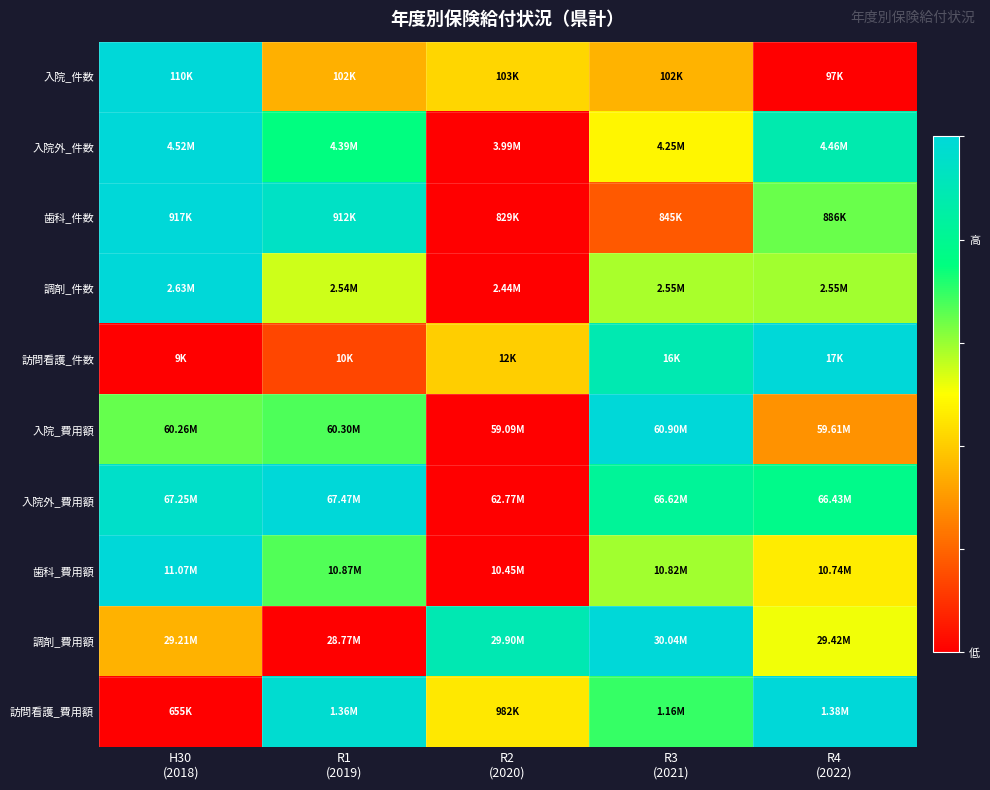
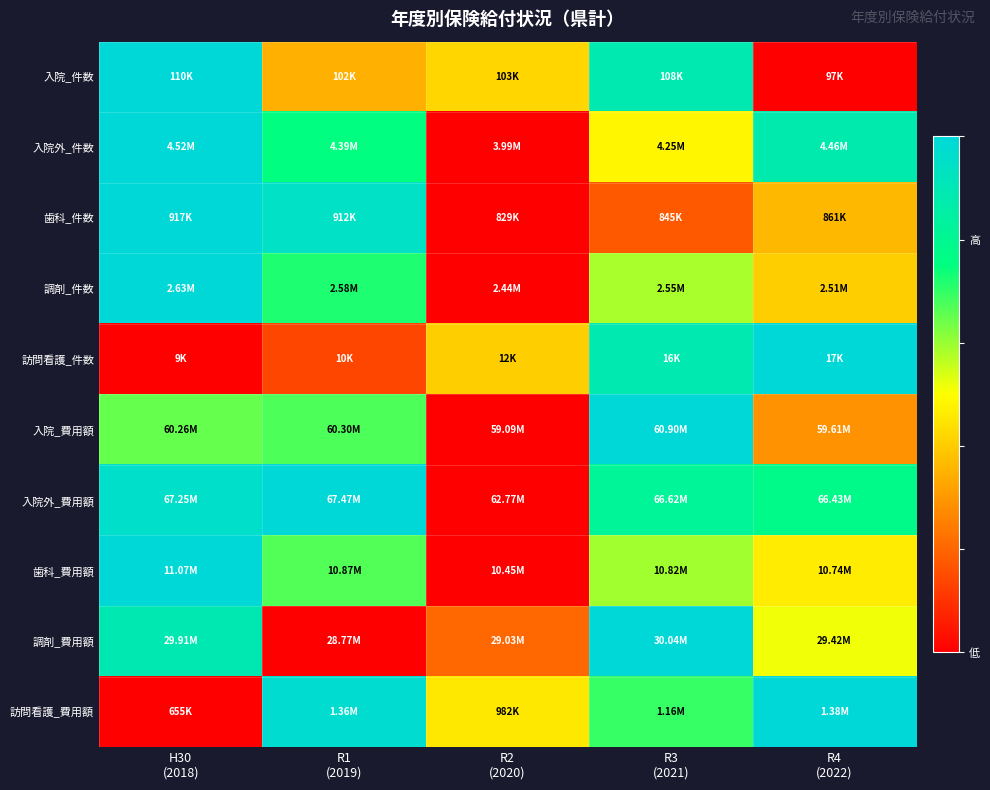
入院_件数, R3 (2021): 102K -> 108K
歯科_件数, R4 (2022): 886K -> 861K
調剤_件数, R1 (2019): 2.54M -> 2.58M
調剤_件数, R4 (2022): 2.55M -> 2.51M
調剤_費用額, H30 (2018): 29.21M -> 29.91M
調剤_費用額, R2 (2020): 29.90M -> 29.03M
